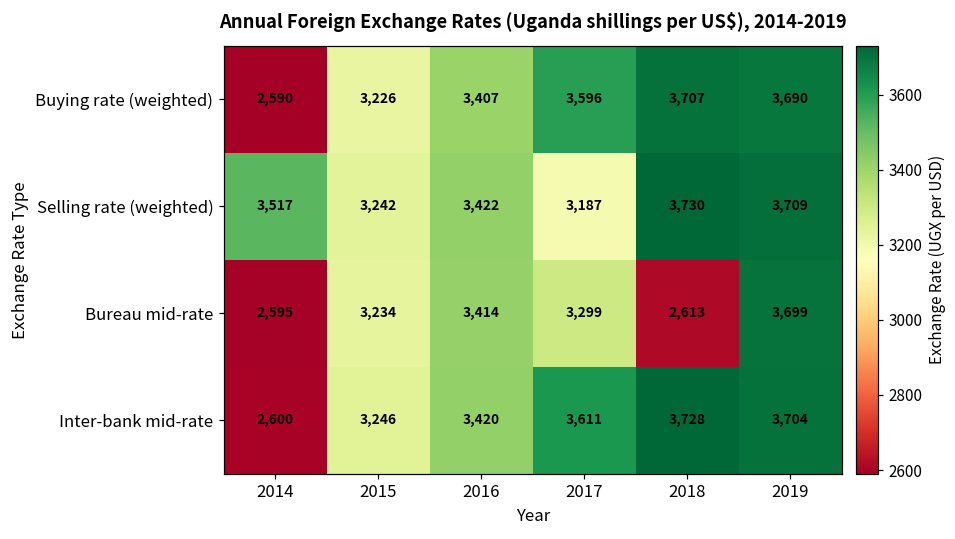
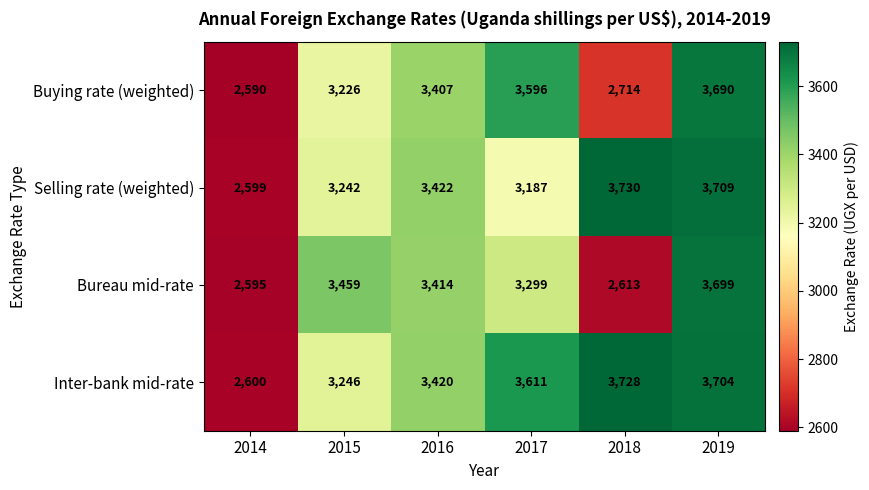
Buying rate (weighted), 2018: 3,707 -> 2,714
Selling rate (weighted), 2014: 3,517 -> 2,599
Bureau mid-rate, 2015: 3,234 -> 3,459
